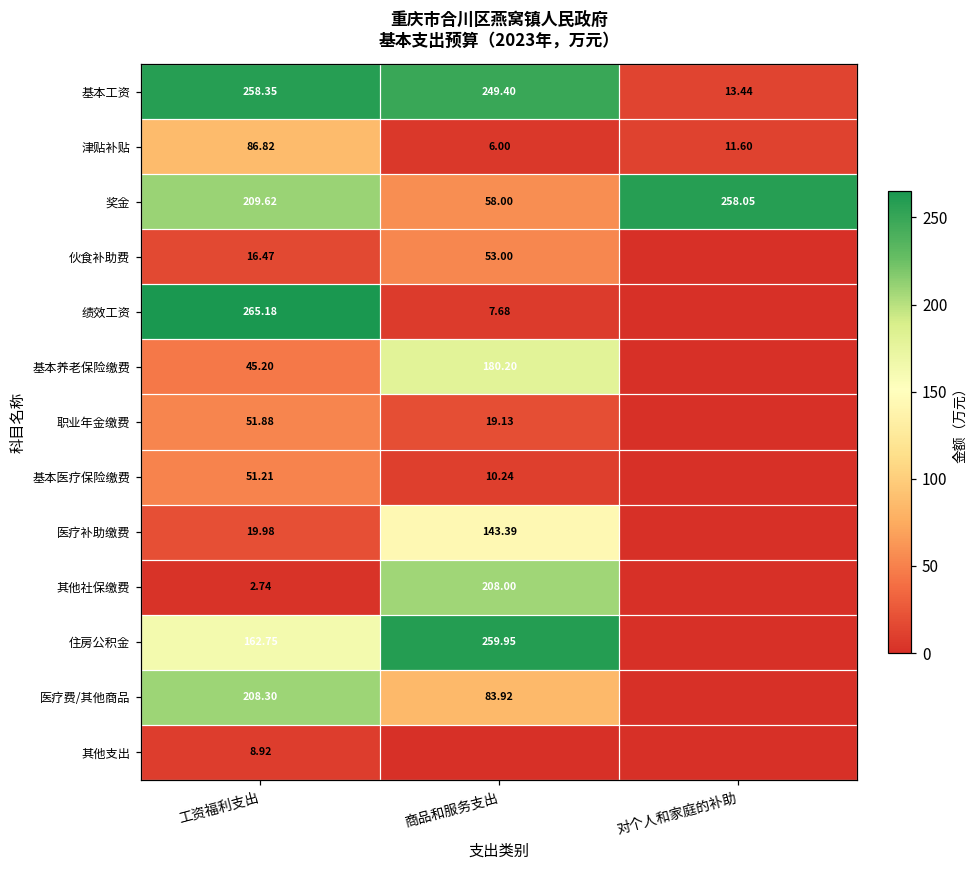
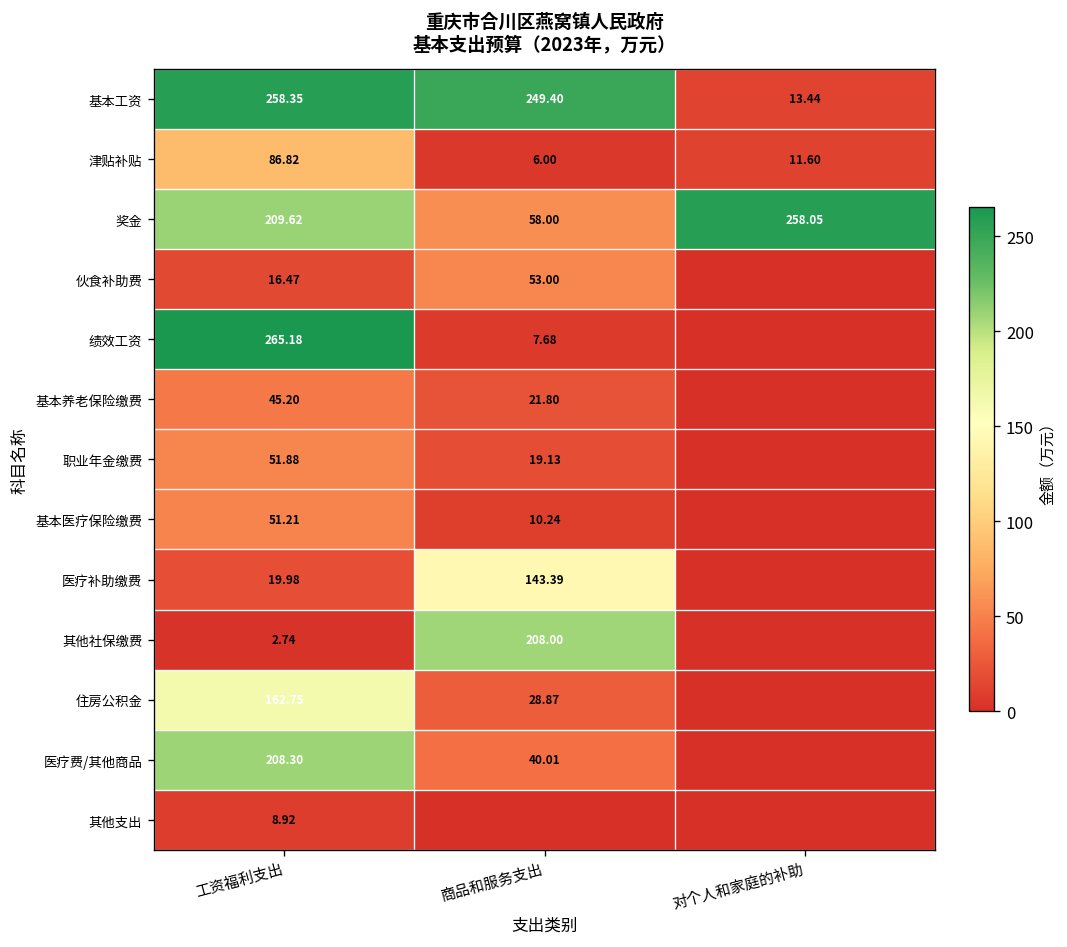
基本养老保险缴费, 商品和服务支出: 180.20 -> 21.80
住房公积金, 商品和服务支出: 259.95 -> 28.87
医疗费/其他商品, 商品和服务支出: 83.92 -> 40.01
